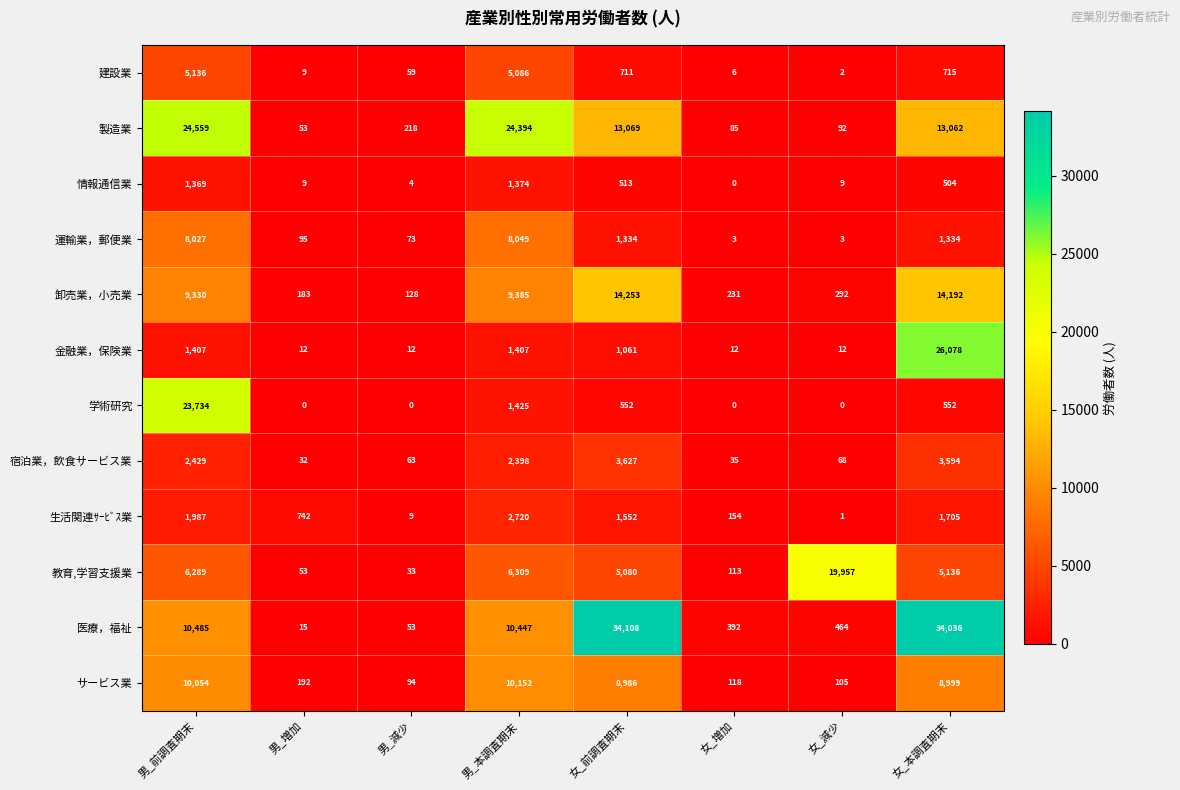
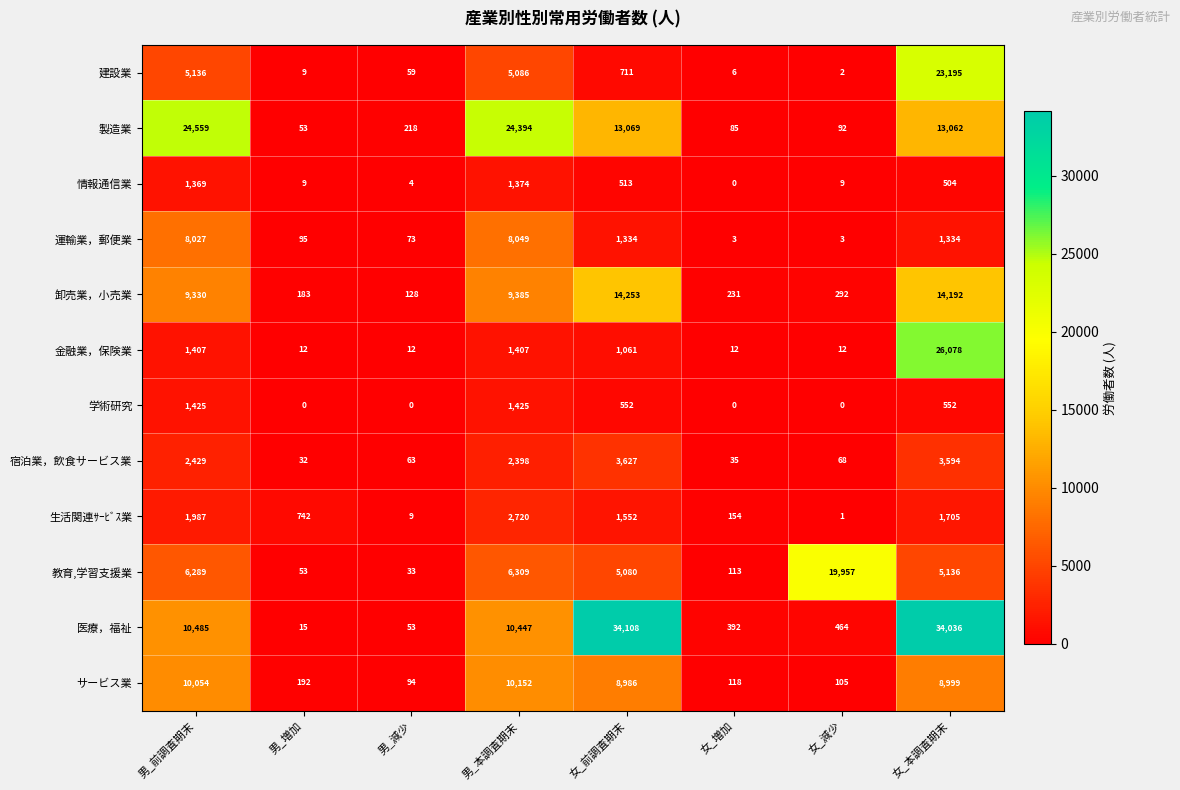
建設業, 女_本調査期末: 715 -> 23,195
学術研究, 男_前調査期末: 23,734 -> 1,425
